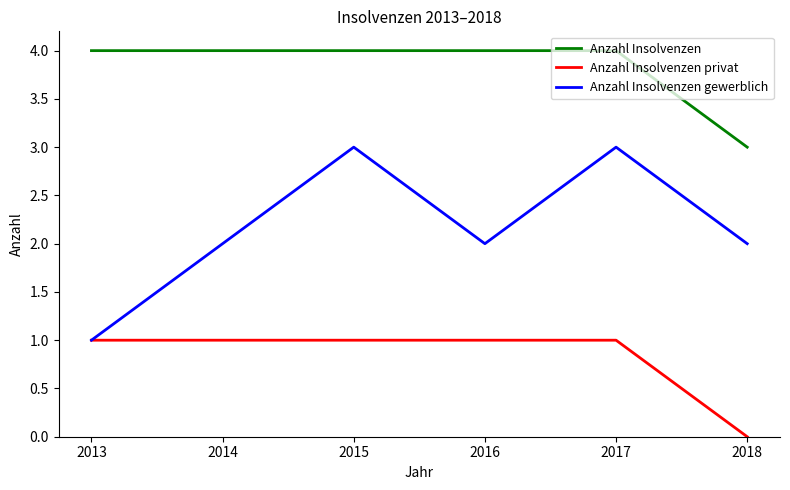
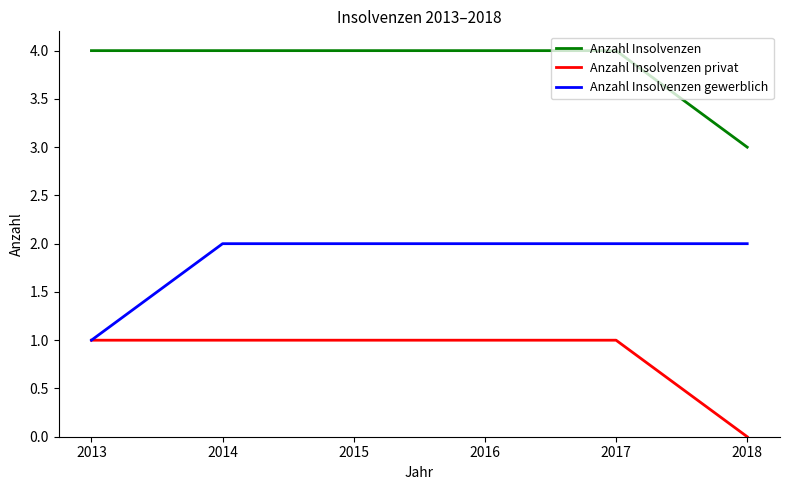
Anzahl Insolvenzen gewerblich, 2015: 3 -> 2
Anzahl Insolvenzen gewerblich, 2017: 3 -> 2
